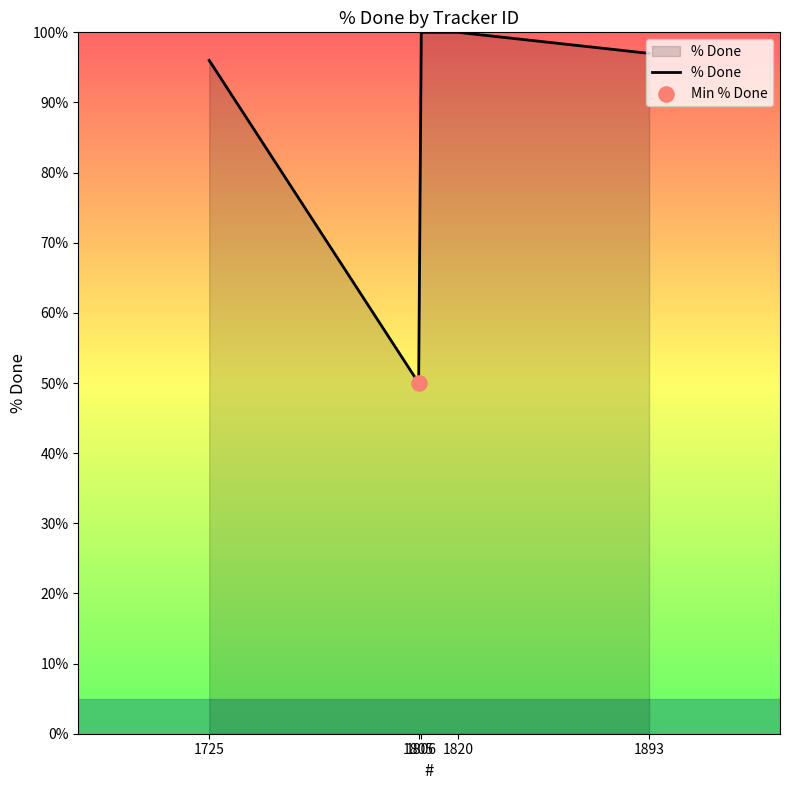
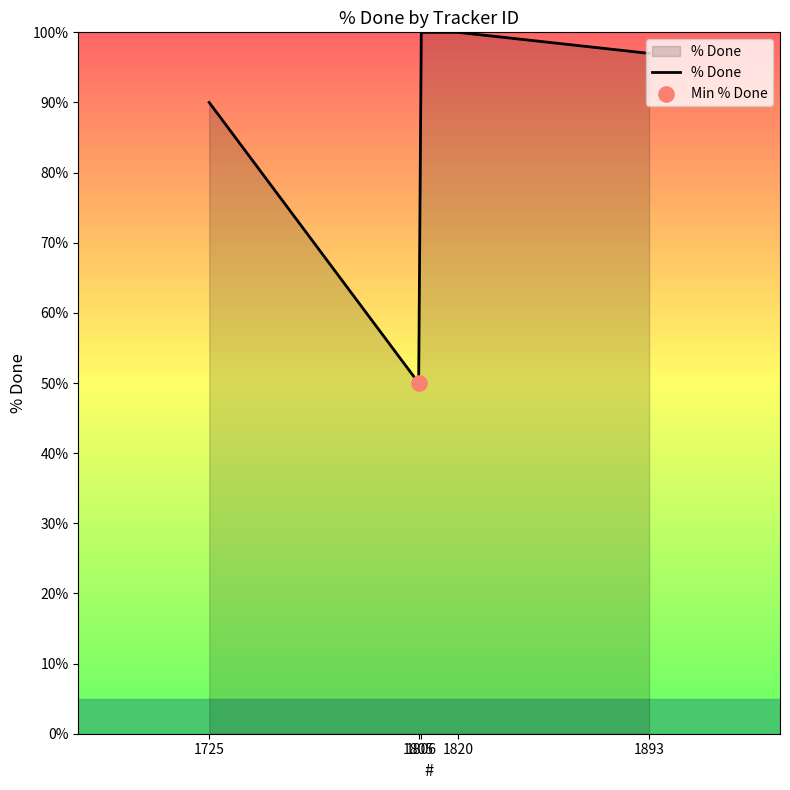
% Done, 1725: 96% -> 90%
